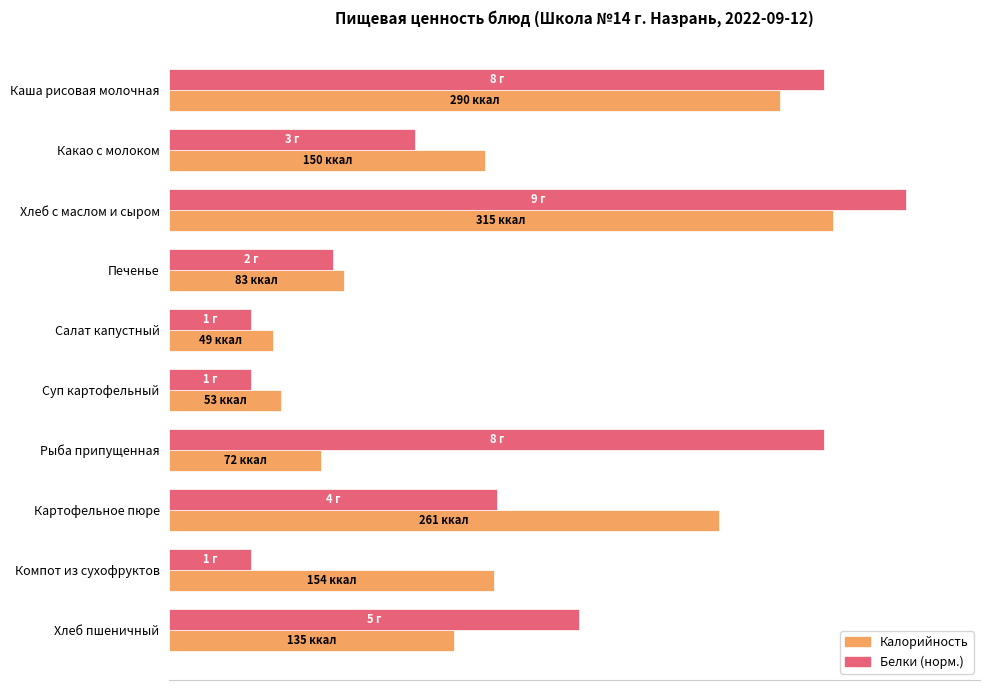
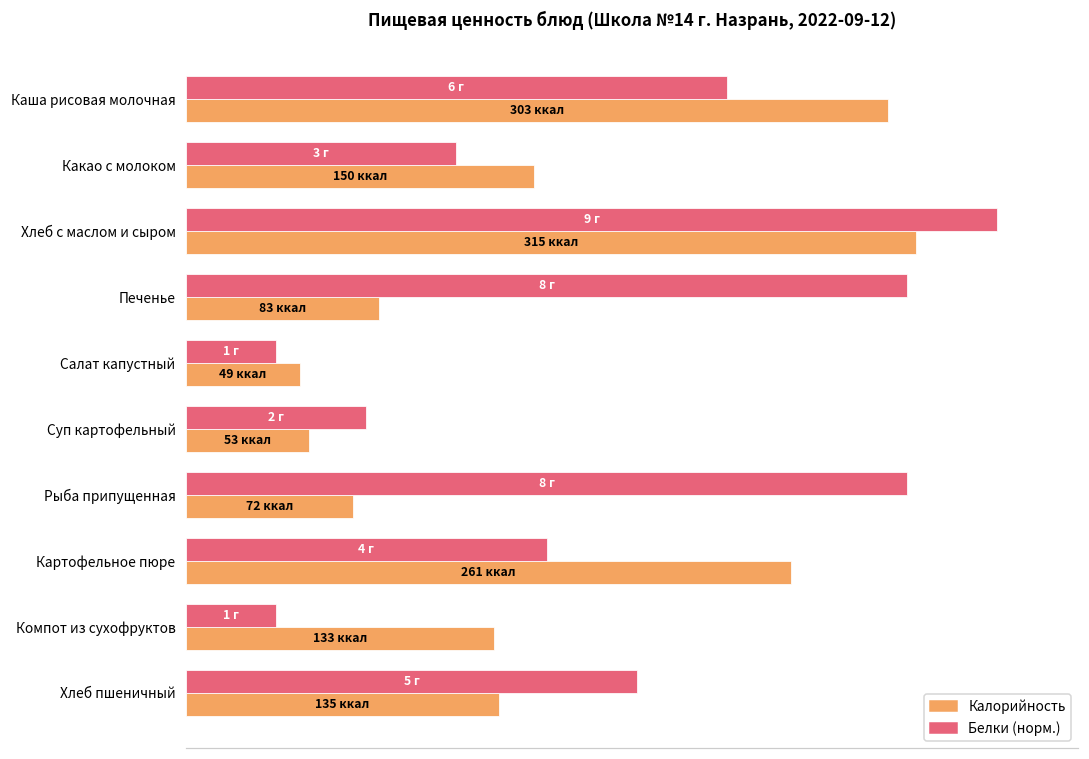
Белки (норм.), Каша рисовая молочная: 8 -> 6
Калорийность, Каша рисовая молочная: 290 -> 303
Белки (норм.), Печенье: 2 -> 8
Белки (норм.), Суп картофельный: 1 -> 2
Калорийность, Компот из сухофруктов: 154 -> 133
